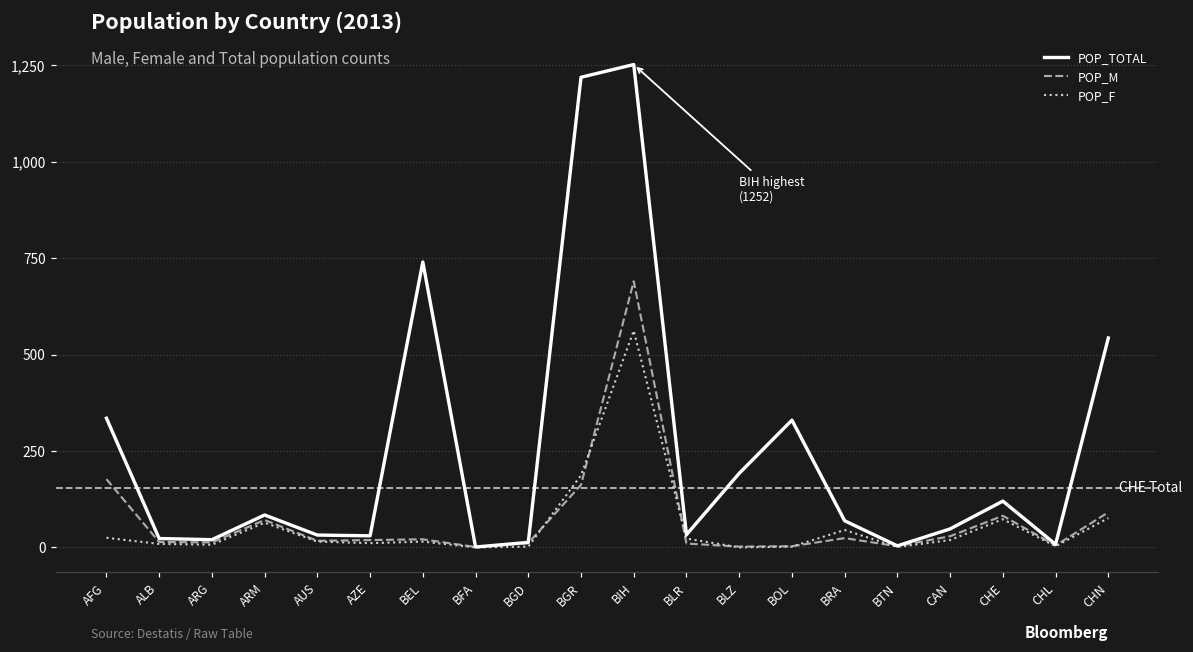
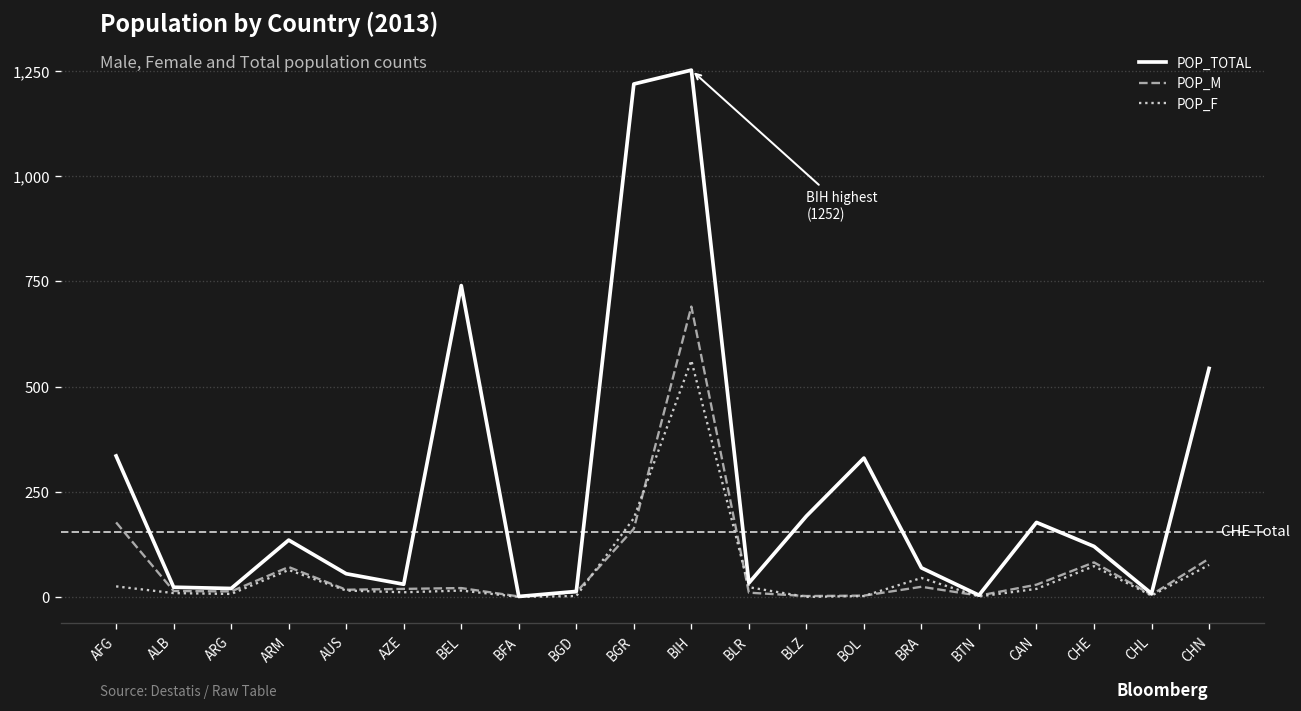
POP_TOTAL, ARM: 80 -> 140
POP_TOTAL, AUS: 30 -> 60
POP_TOTAL, CAN: 50 -> 180
